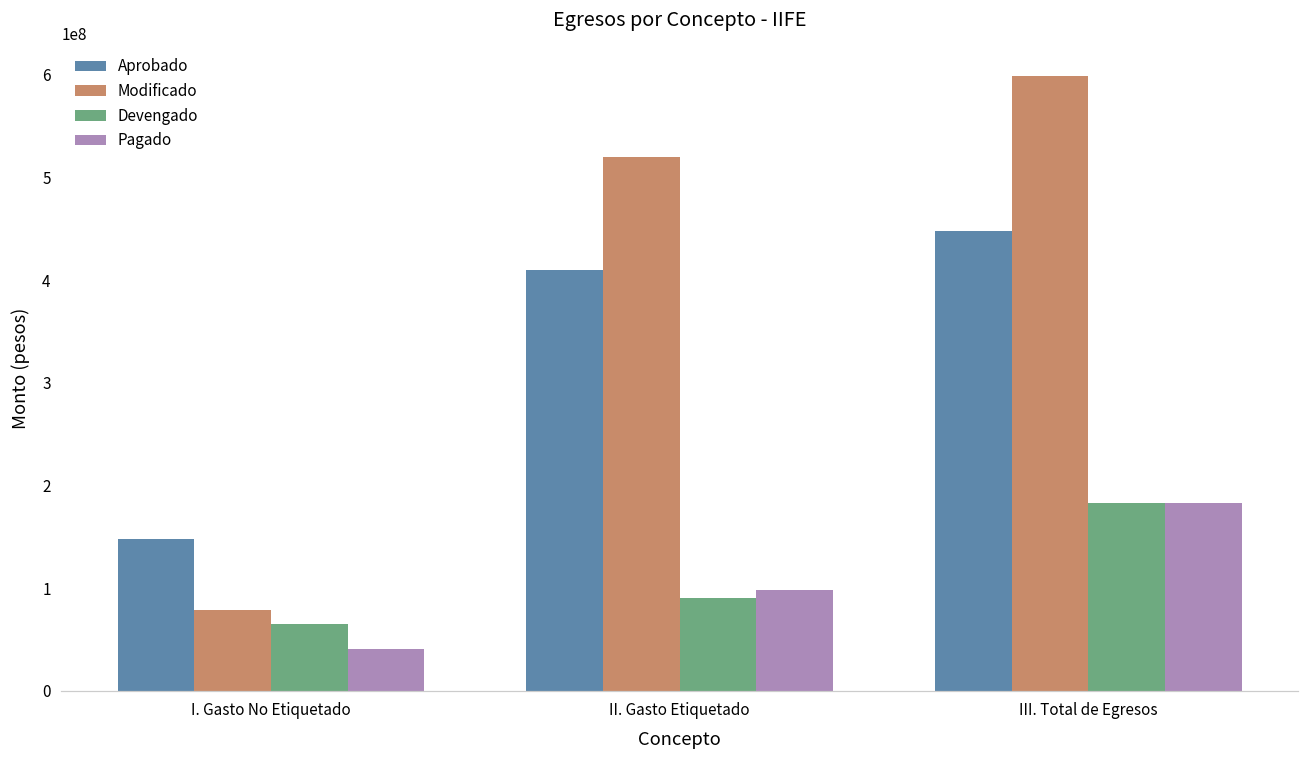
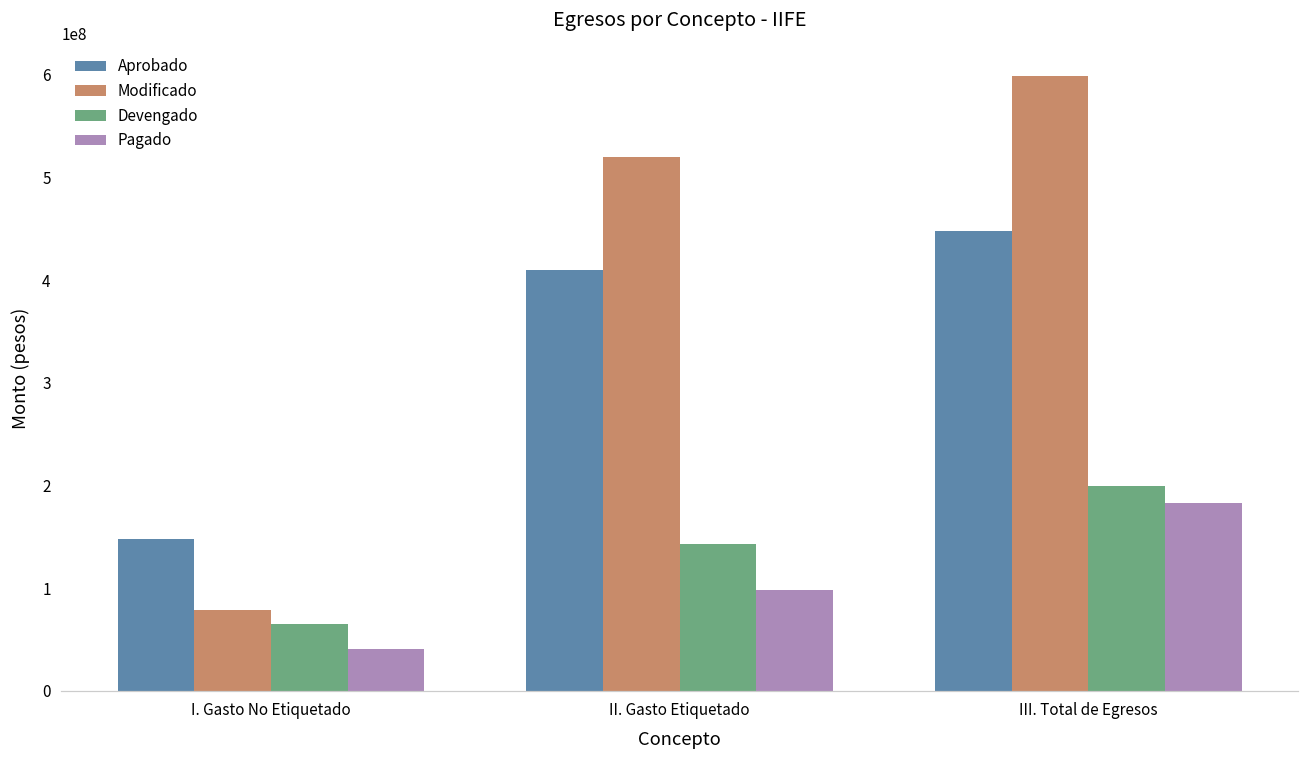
Devengado, II. Gasto Etiquetado: 90000000 -> 140000000
Devengado, III. Total de Egresos: 180000000 -> 200000000
